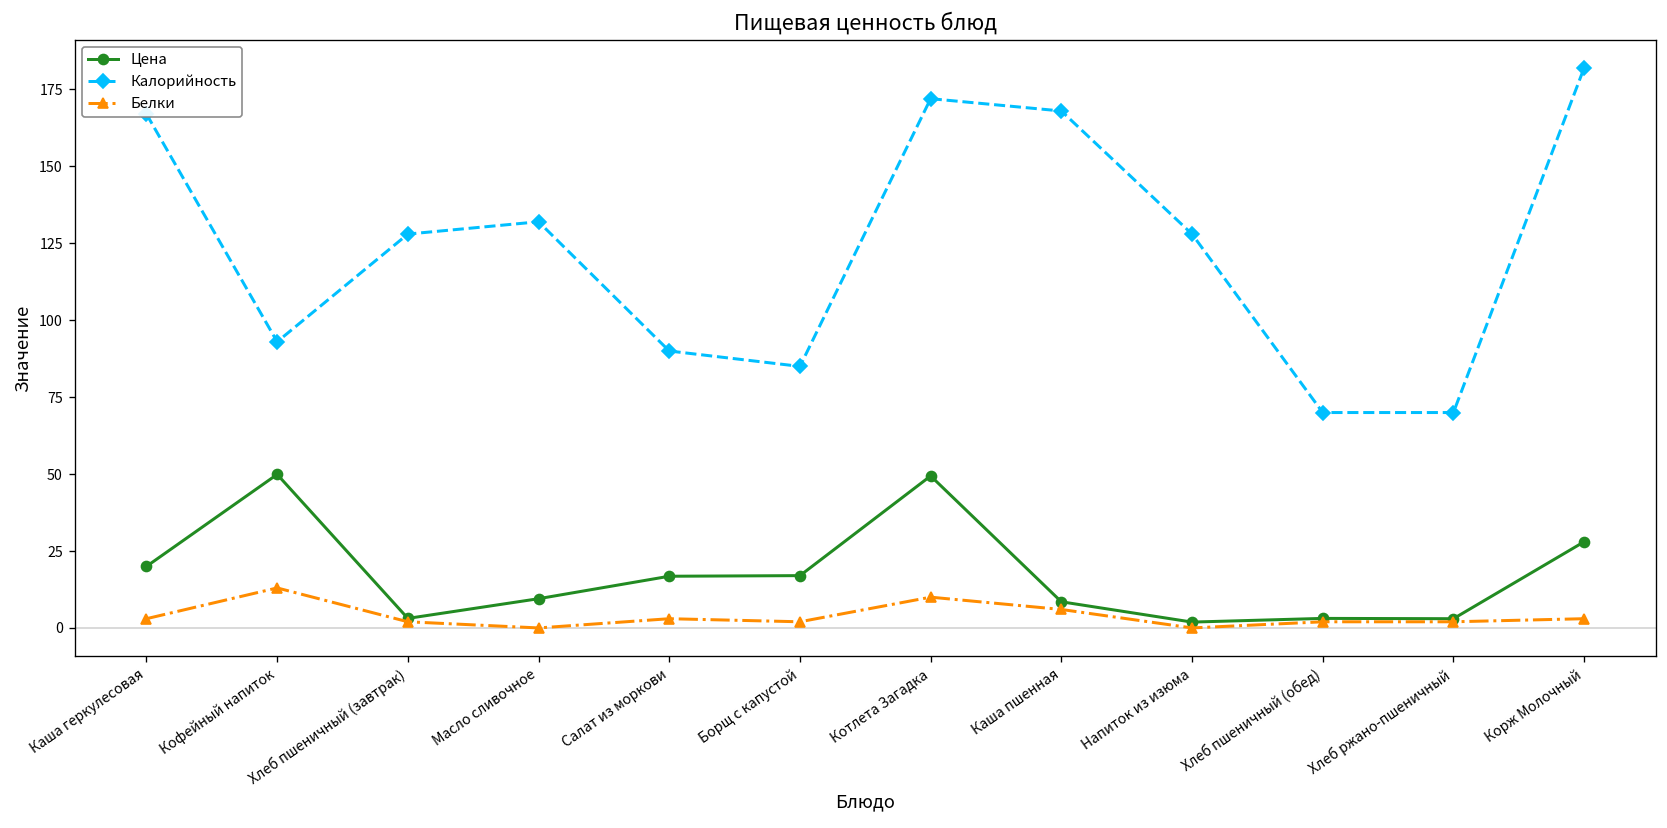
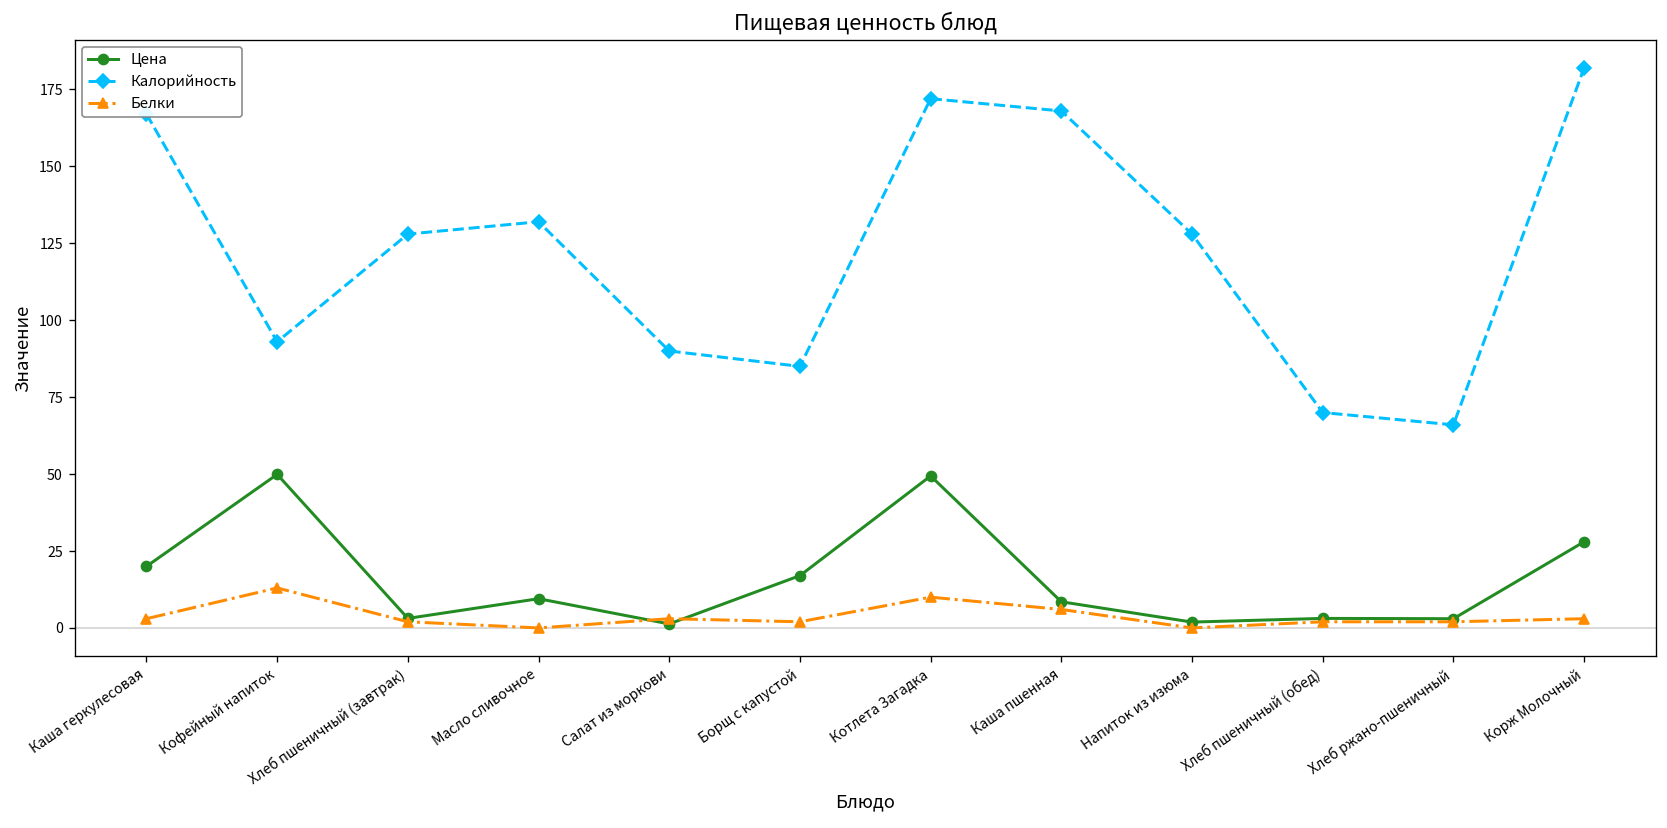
Цена, Салат из моркови: 17 -> 1
Калорийность, Хлеб ржано-пшеничный: 70 -> 66
